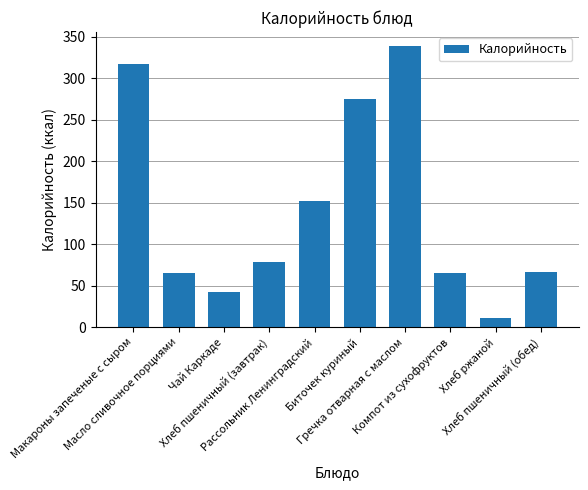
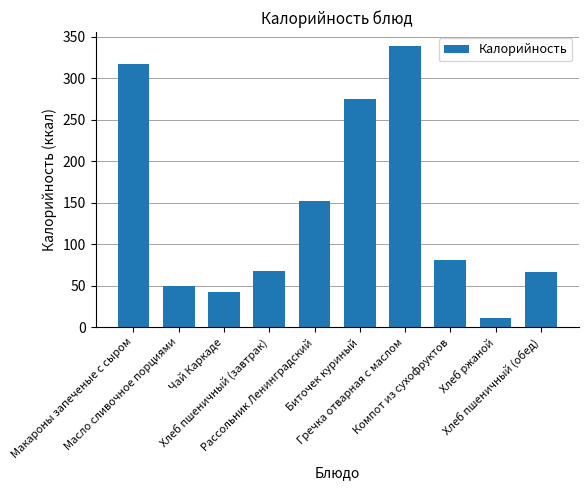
Масло сливочное порциями: 70 -> 50
Хлеб пшеничный (завтрак): 80 -> 70
Компот из сухофруктов: 70 -> 80
